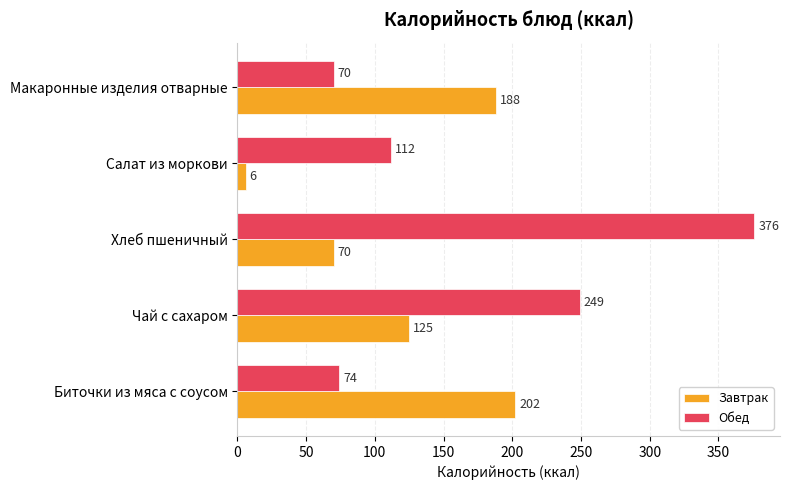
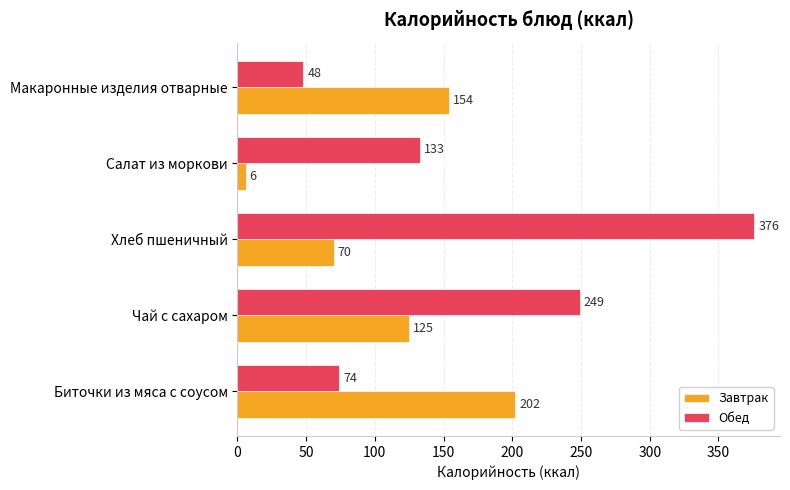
Обед, Макаронные изделия отварные: 70 -> 48
Завтрак, Макаронные изделия отварные: 188 -> 154
Обед, Салат из моркови: 112 -> 133
